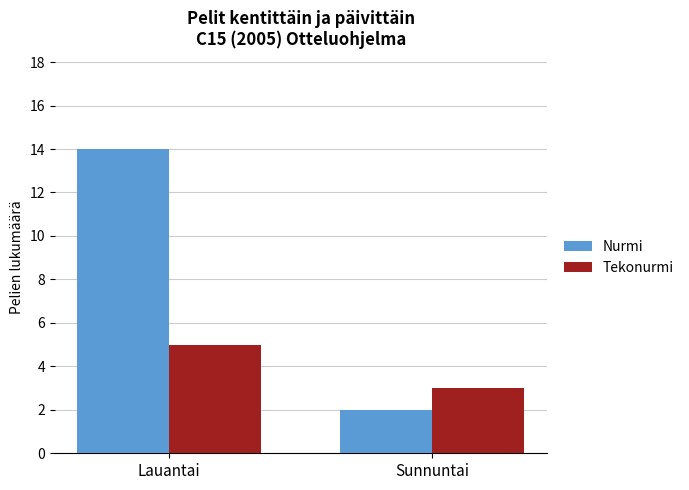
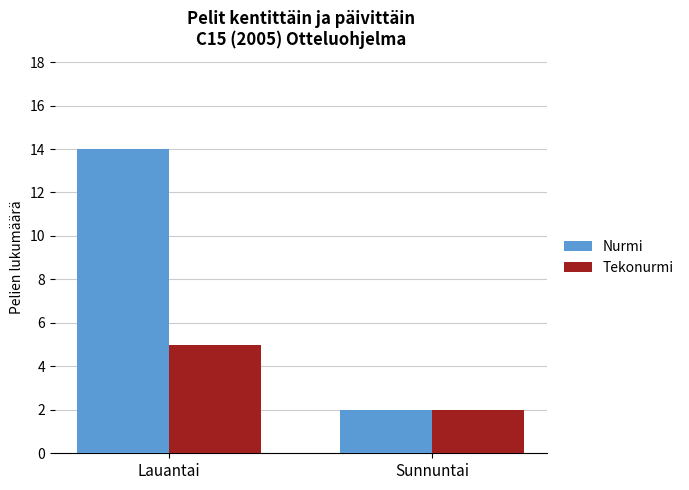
Tekonurmi, Sunnuntai: 3 -> 2
